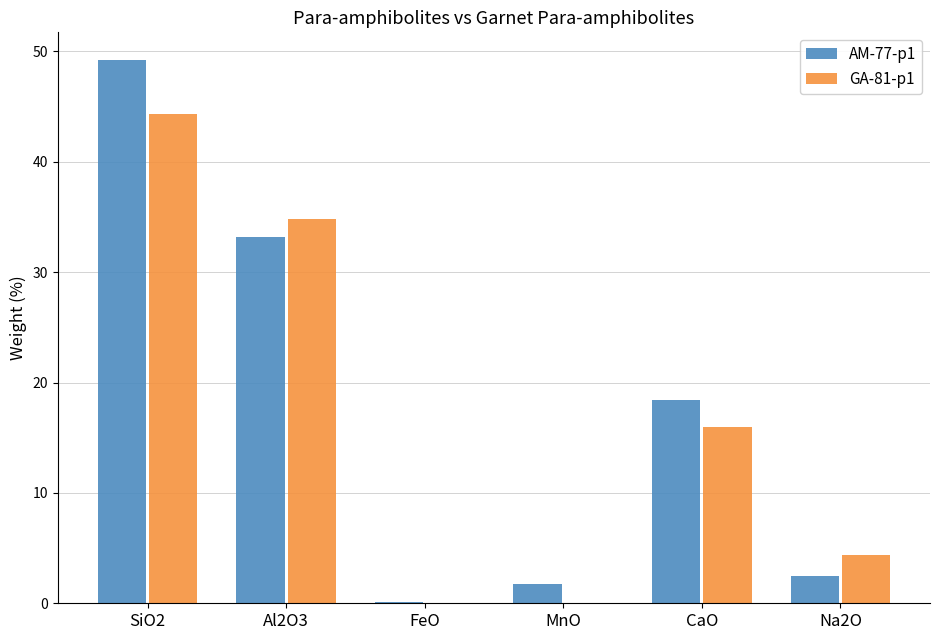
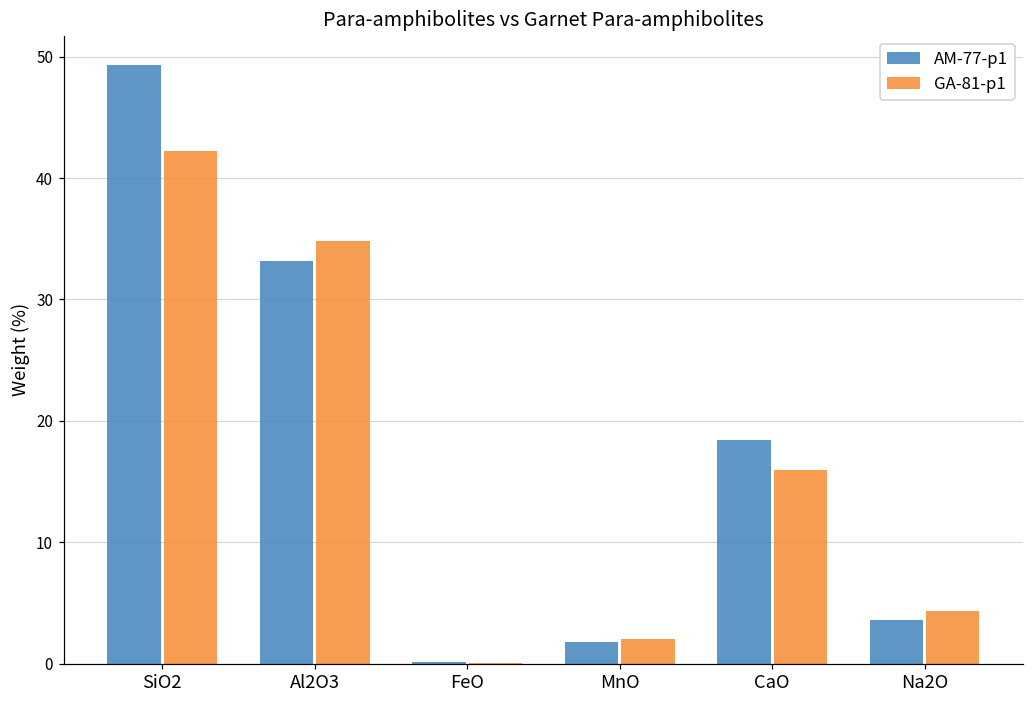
GA-81-p1, SiO2: 44.3 -> 42.2
GA-81-p1, MnO: 0.0 -> 2.1
AM-77-p1, Na2O: 2.5 -> 3.6
